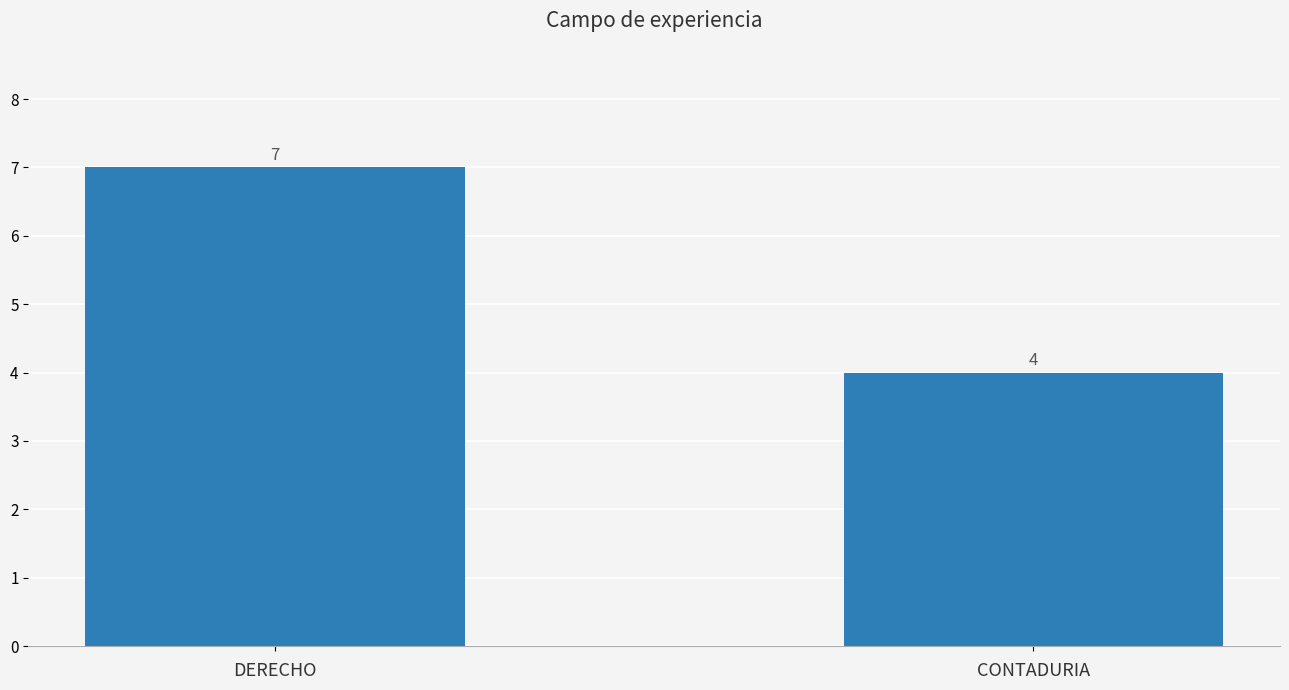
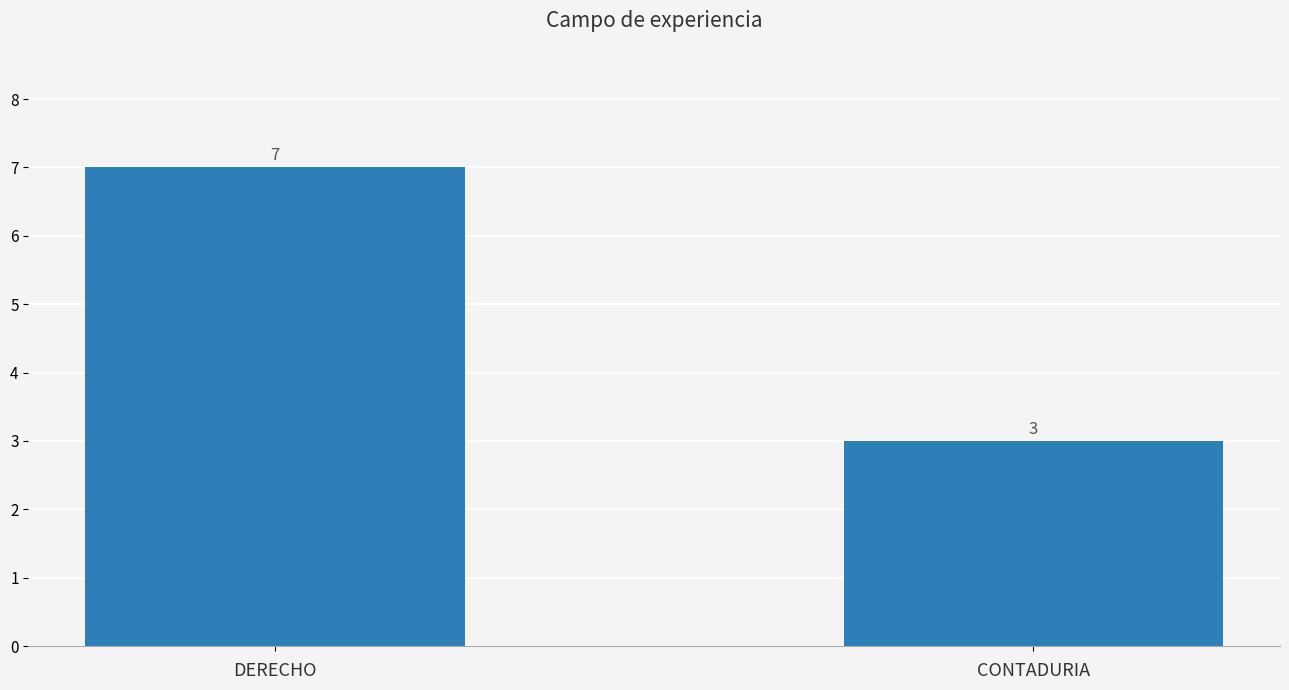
CONTADURIA: 4 -> 3
